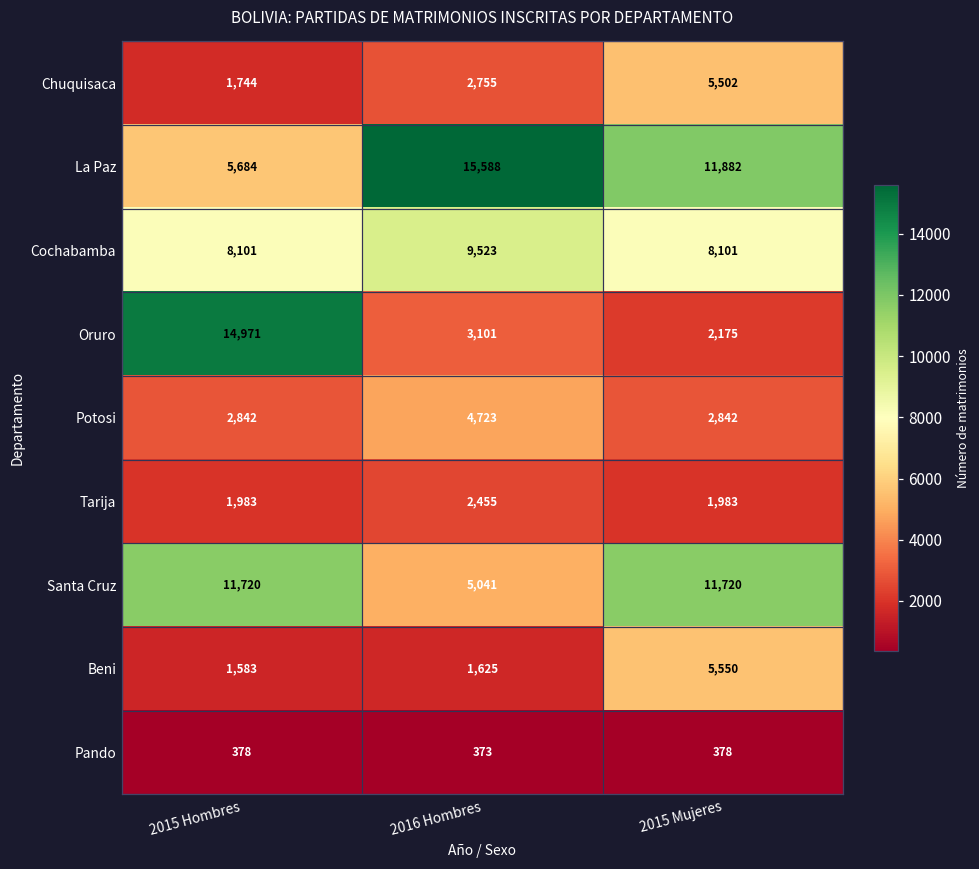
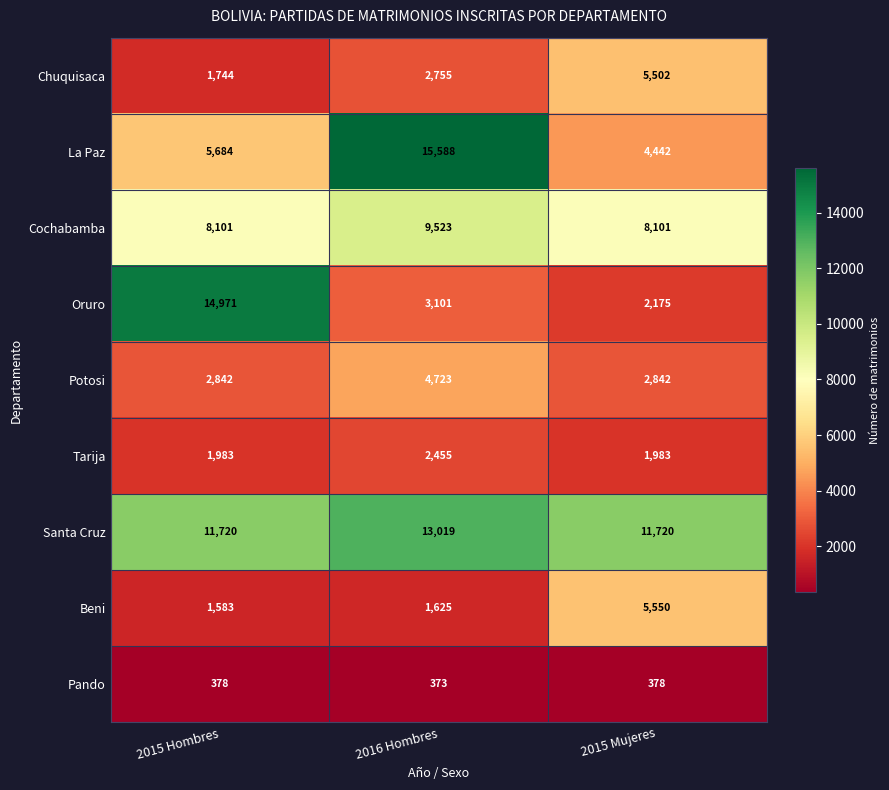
La Paz, 2015 Mujeres: 11,882 -> 4,442
Santa Cruz, 2016 Hombres: 5,041 -> 13,019
